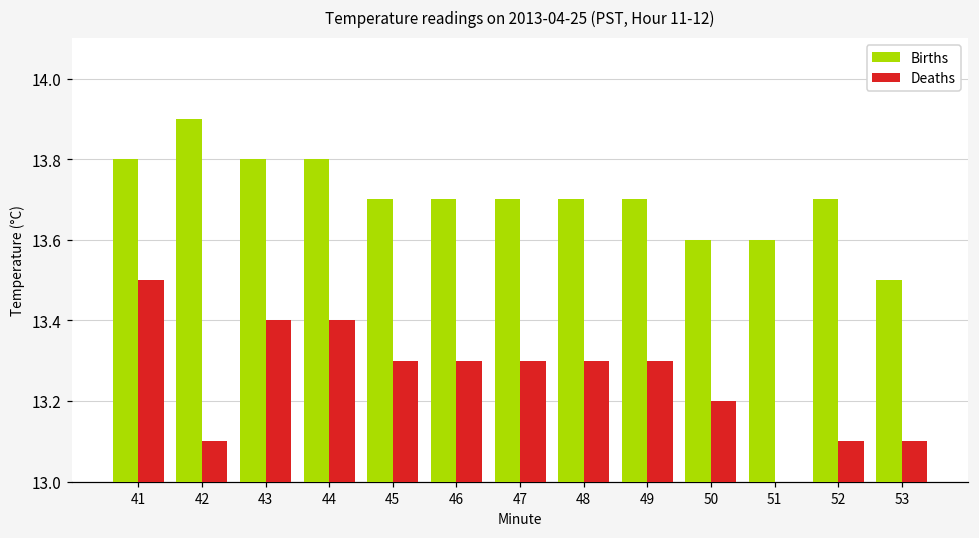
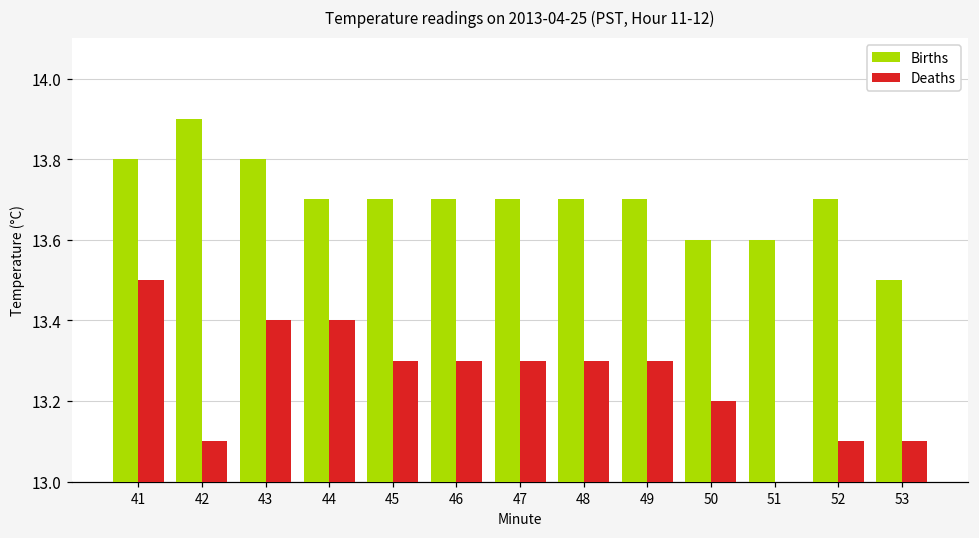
Births, 44: 13.8 -> 13.7
